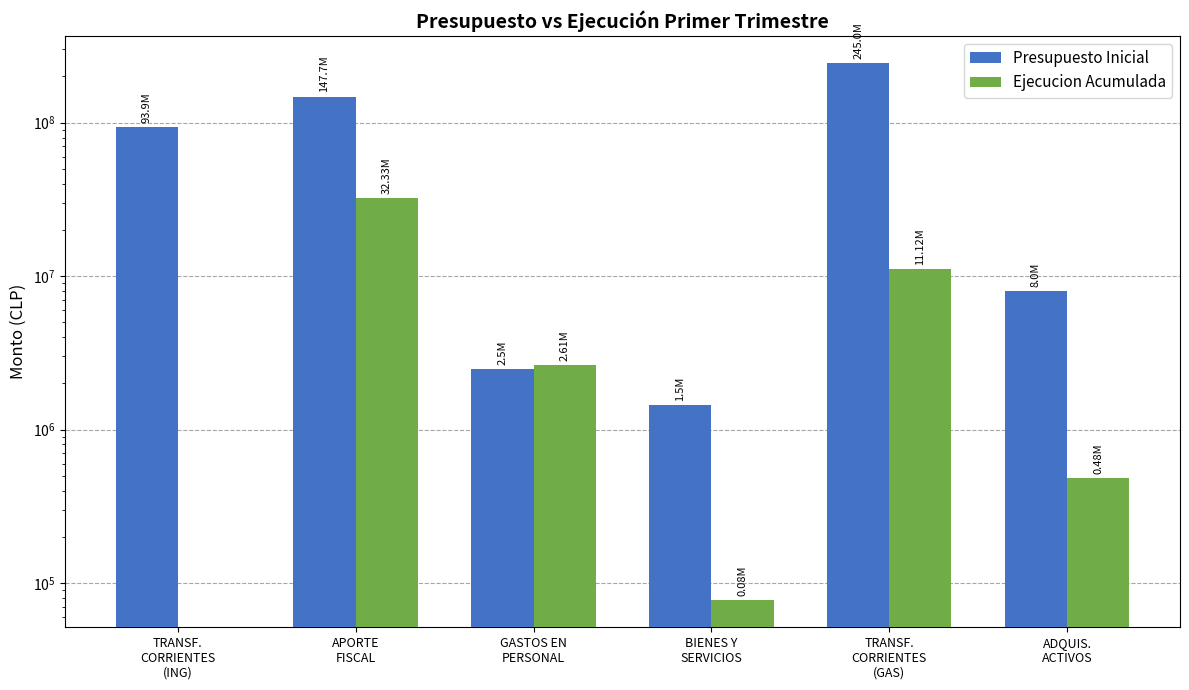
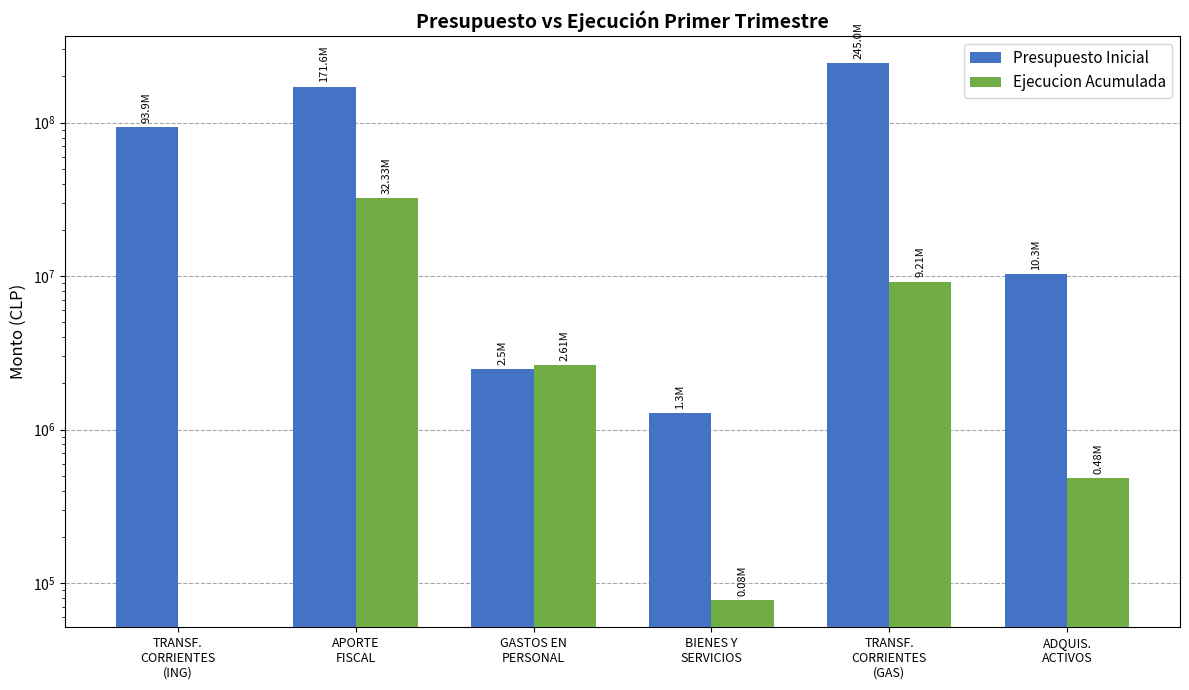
Presupuesto Inicial, APORTE FISCAL: 147.7M -> 171.6M
Presupuesto Inicial, BIENES Y SERVICIOS: 1.5M -> 1.3M
Ejecucion Acumulada, TRANSF. CORRIENTES (GAS): 11.12M -> 9.21M
Presupuesto Inicial, ADQUIS. ACTIVOS: 8.0M -> 10.3M
